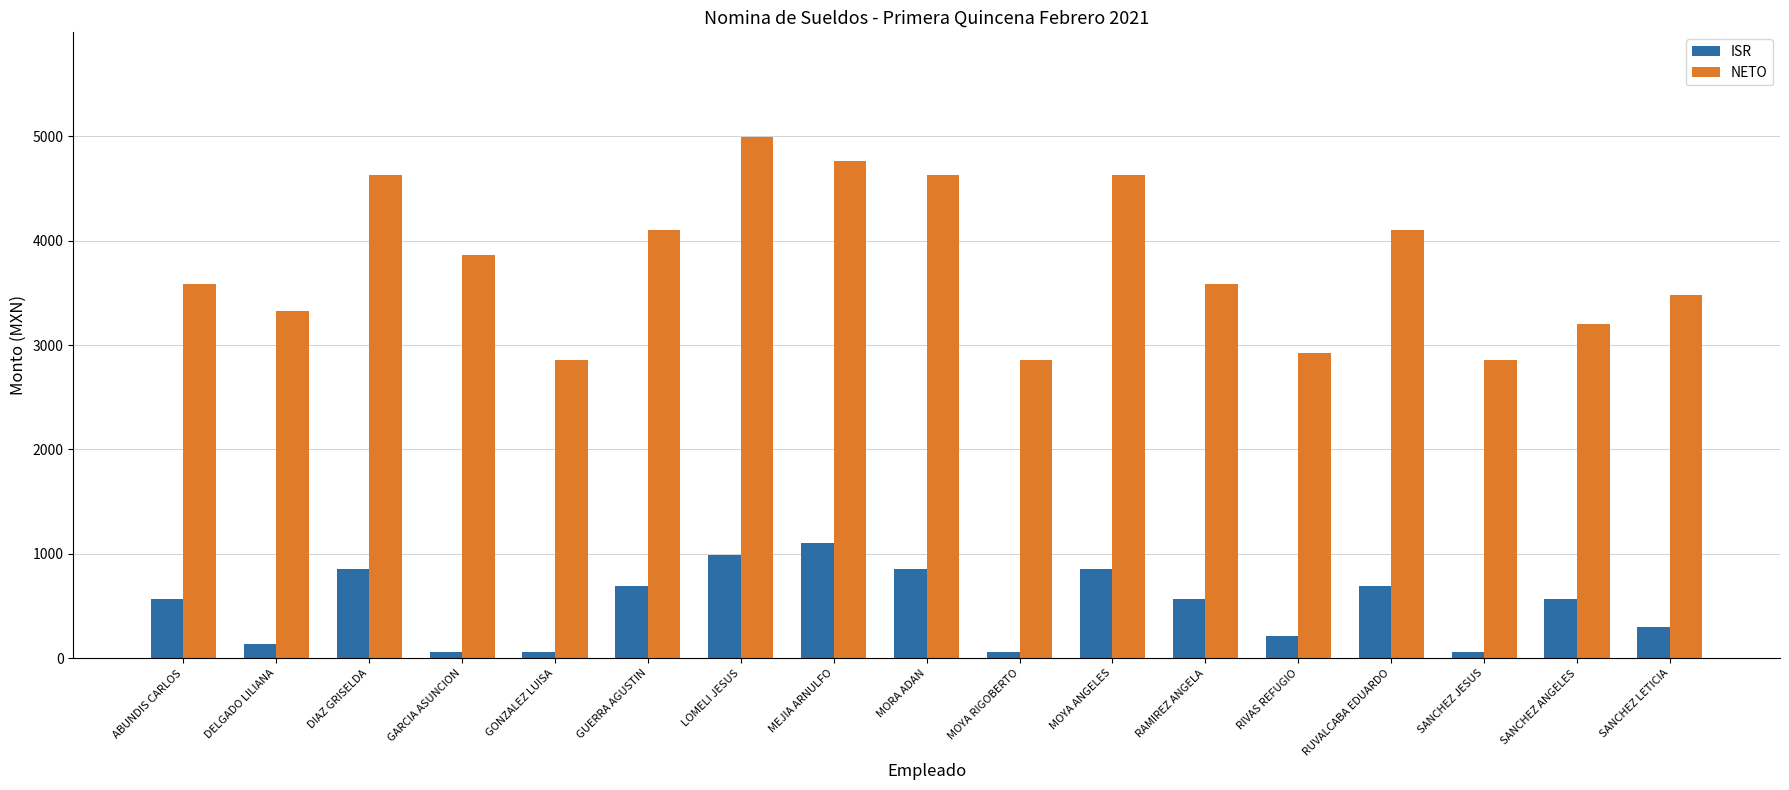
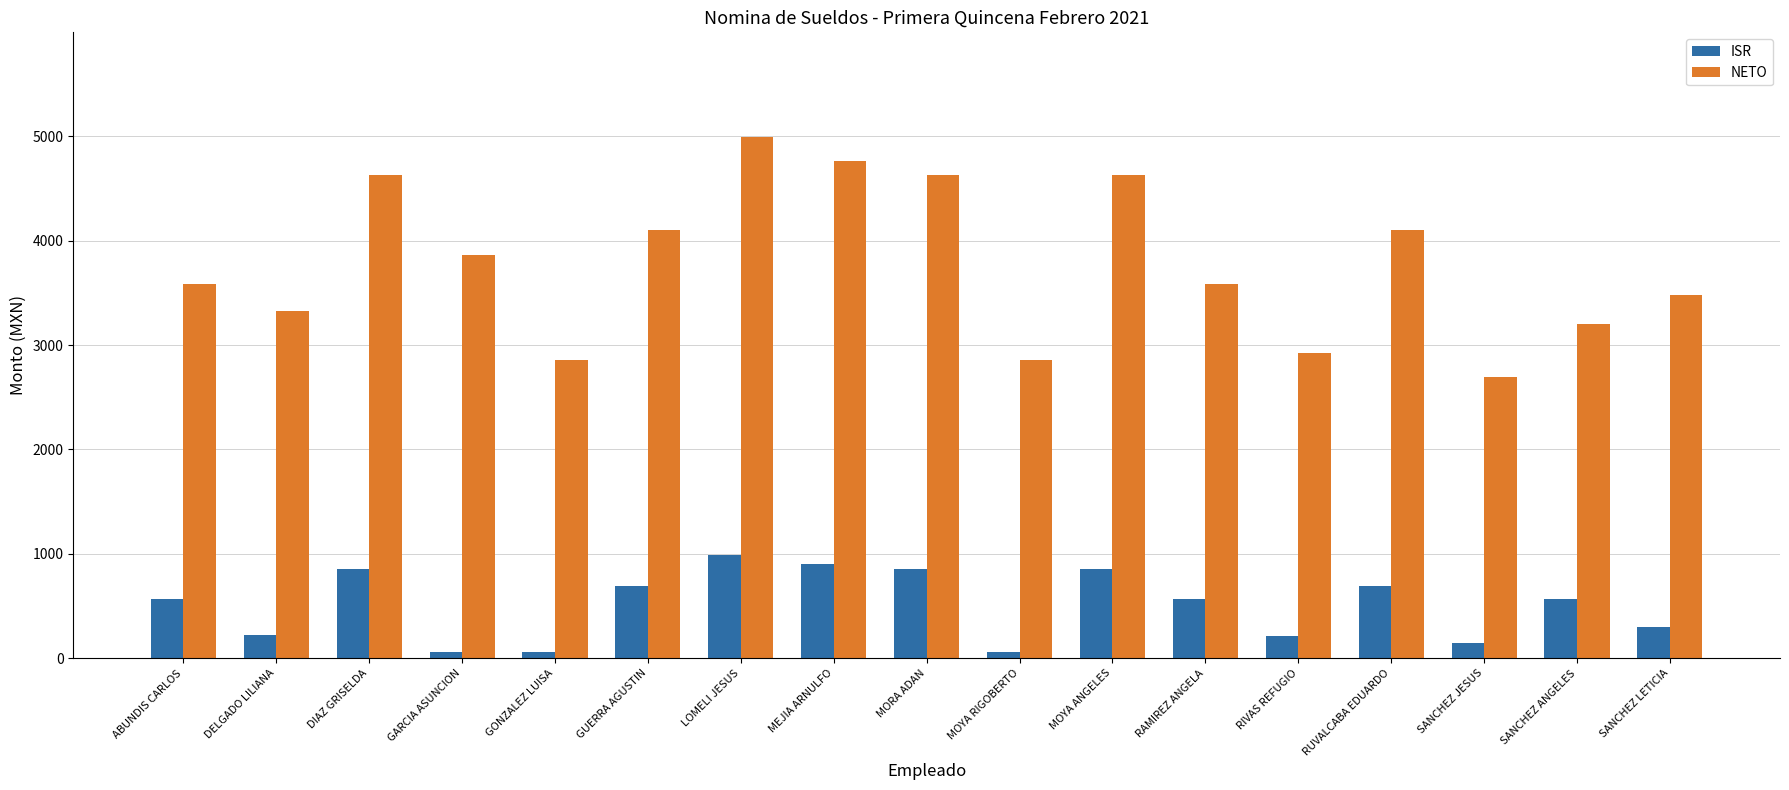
ISR, DELGADO LILIANA: 140 -> 220
ISR, MEJIA ARNULFO: 1100 -> 900
ISR, SANCHEZ JESUS: 60 -> 150
NETO, SANCHEZ JESUS: 2860 -> 2690
